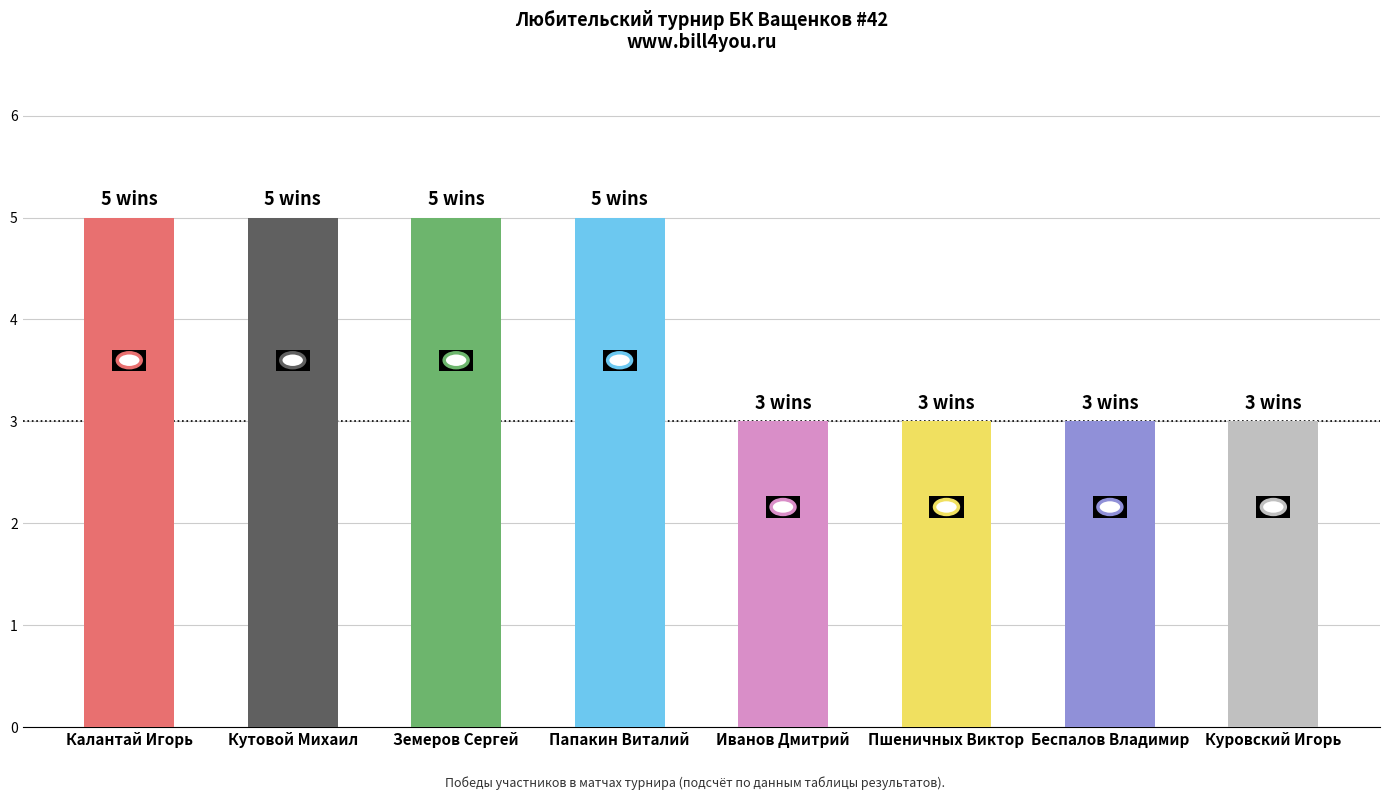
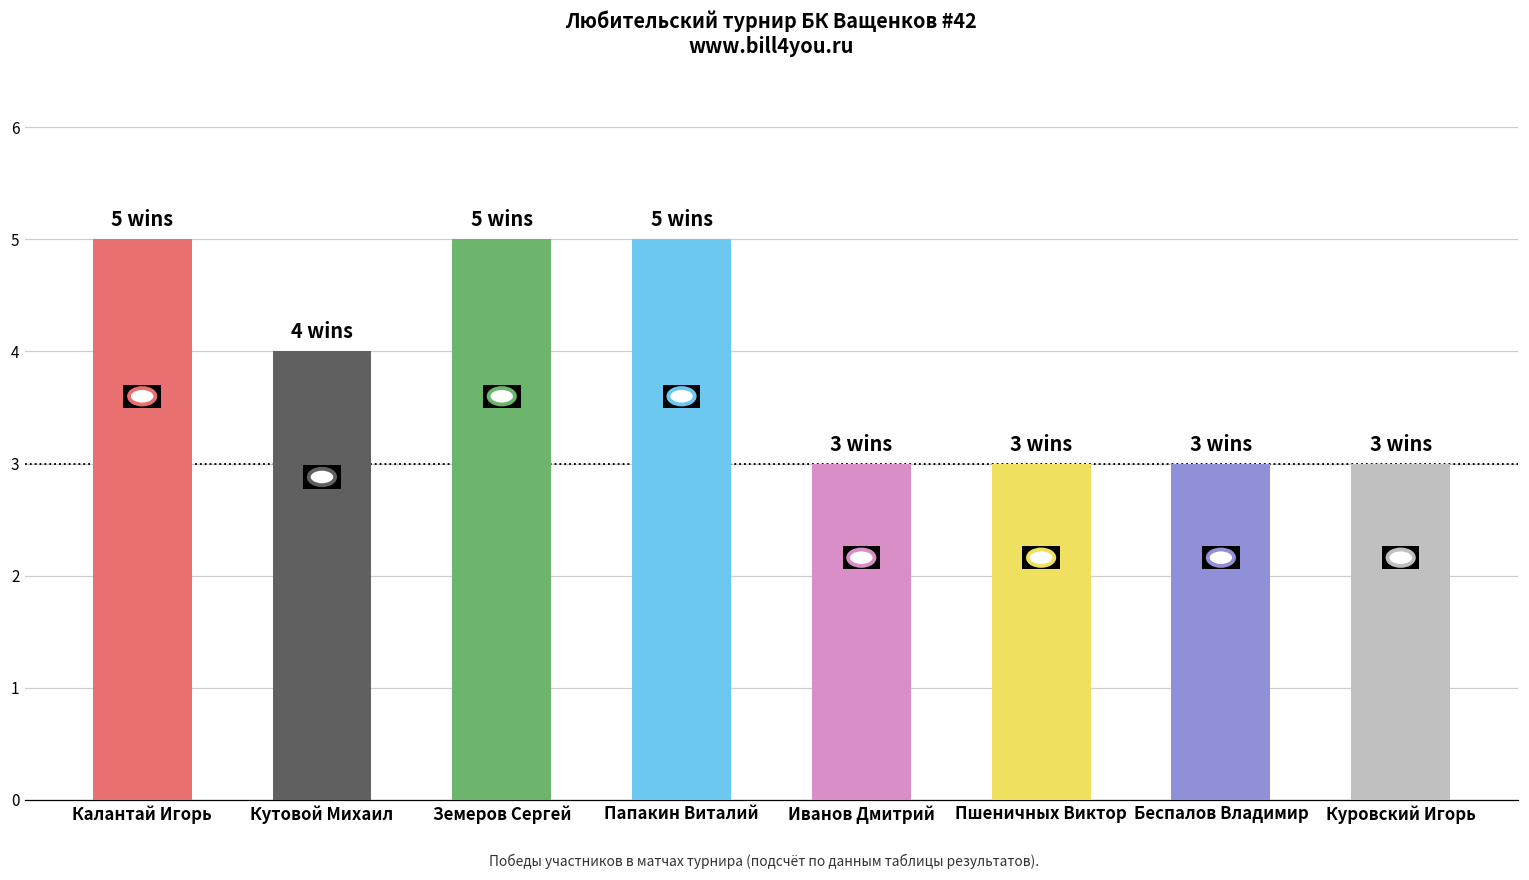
Кутовой Михаил: 5 -> 4
